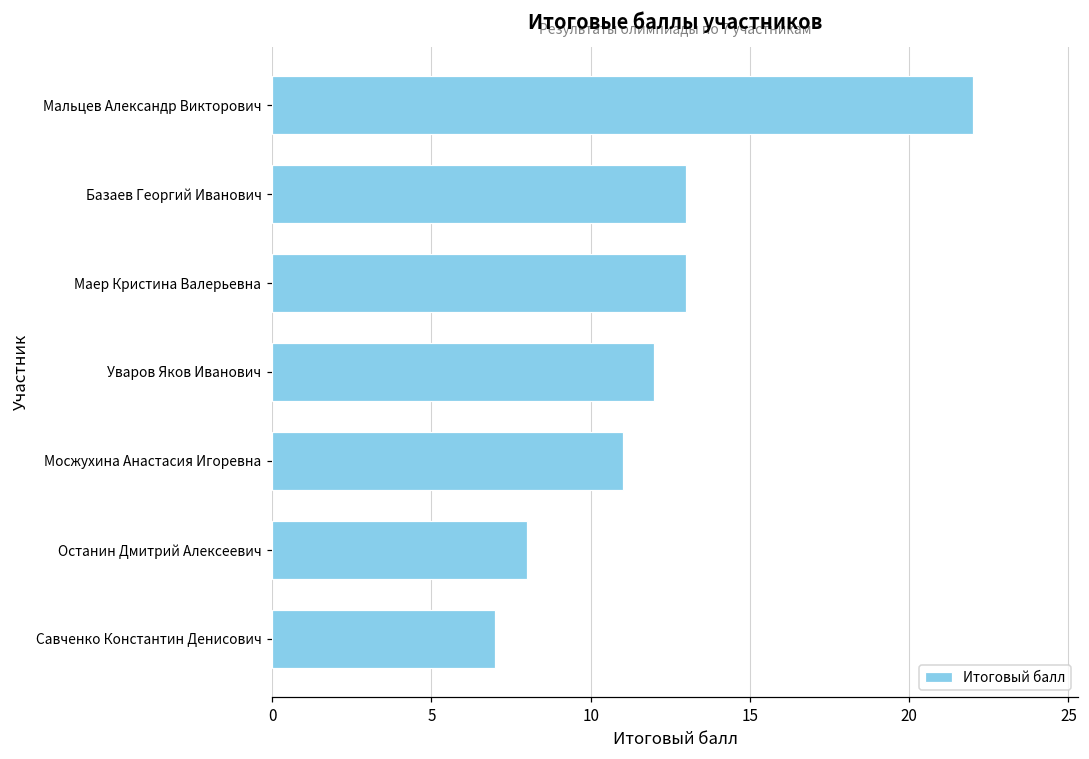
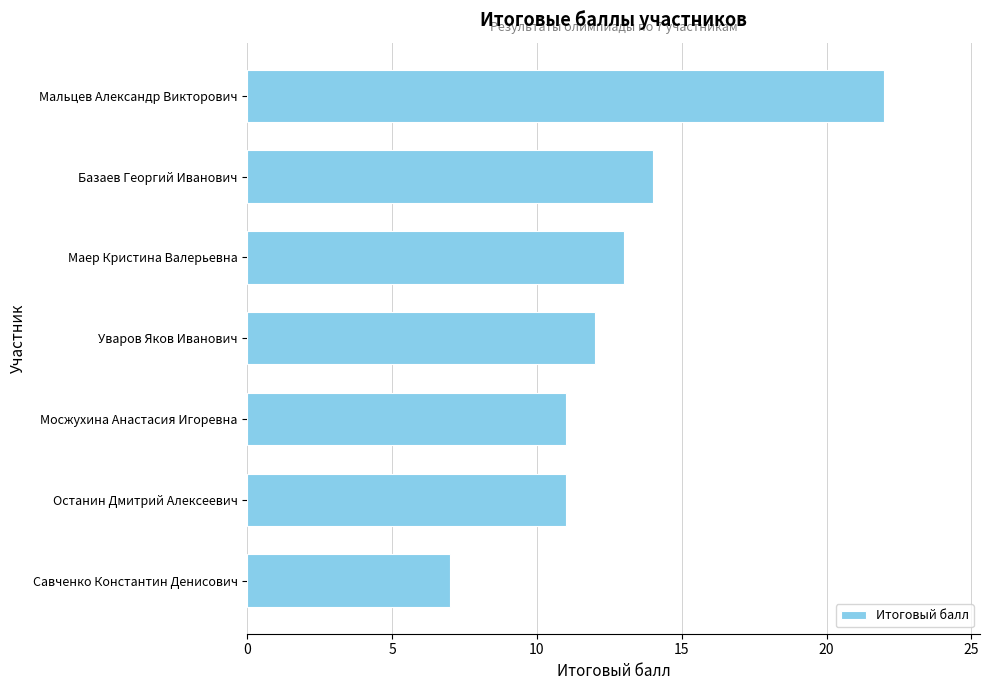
Базаев Георгий Иванович: 13 -> 14
Останин Дмитрий Алексеевич: 8 -> 11
